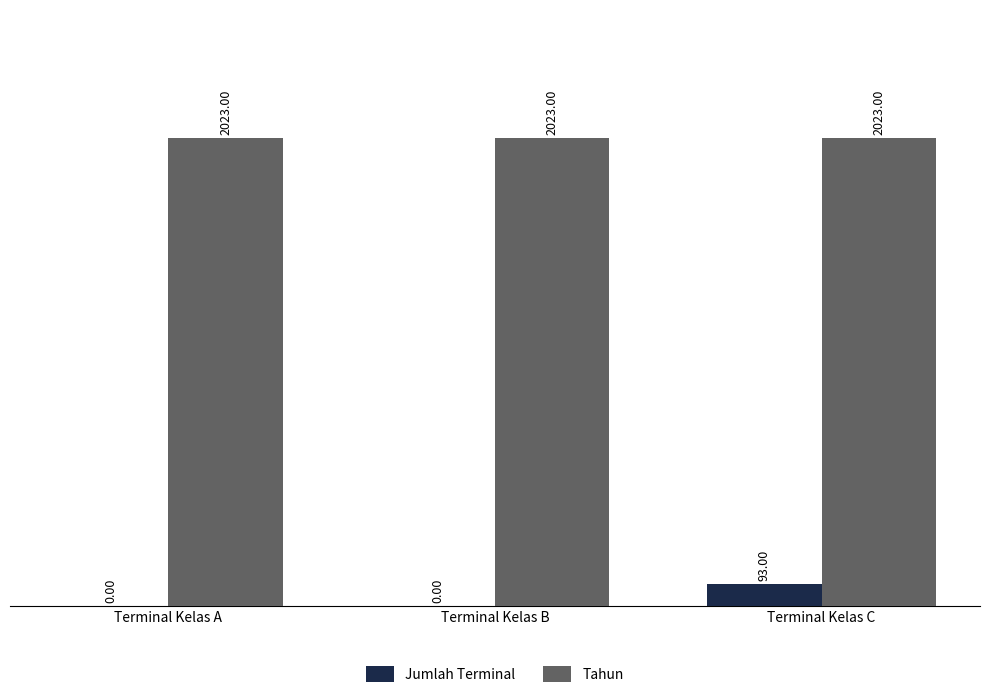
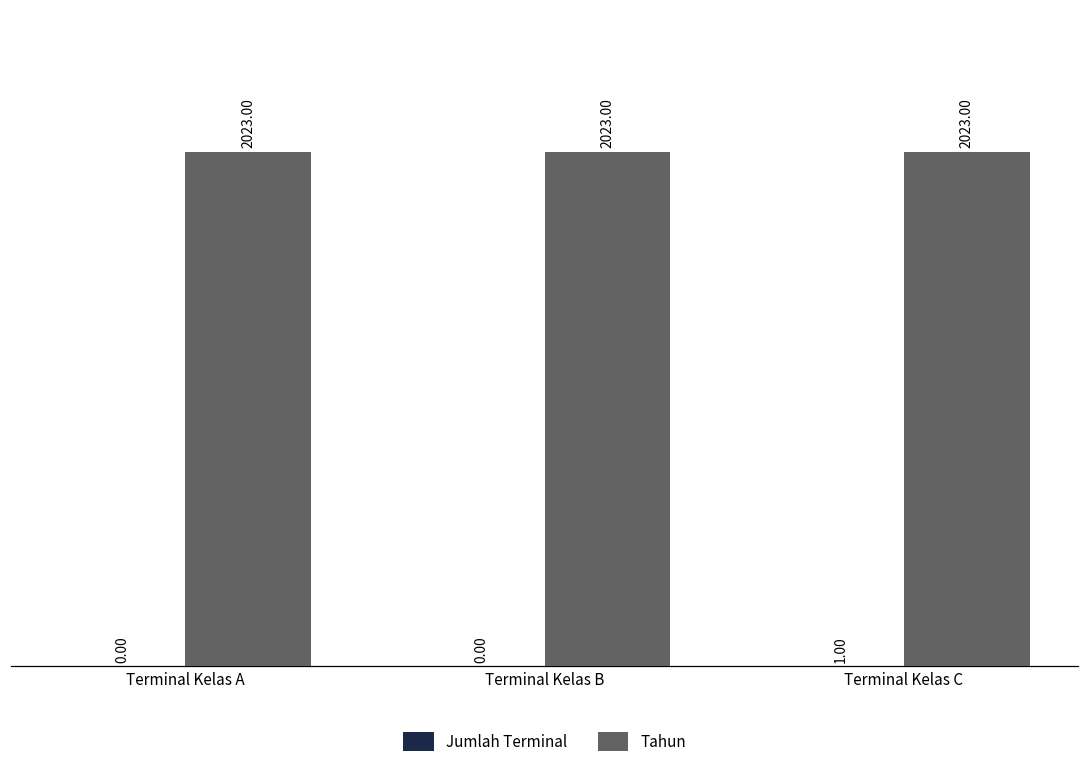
Jumlah Terminal, Terminal Kelas C: 93.00 -> 1.00
